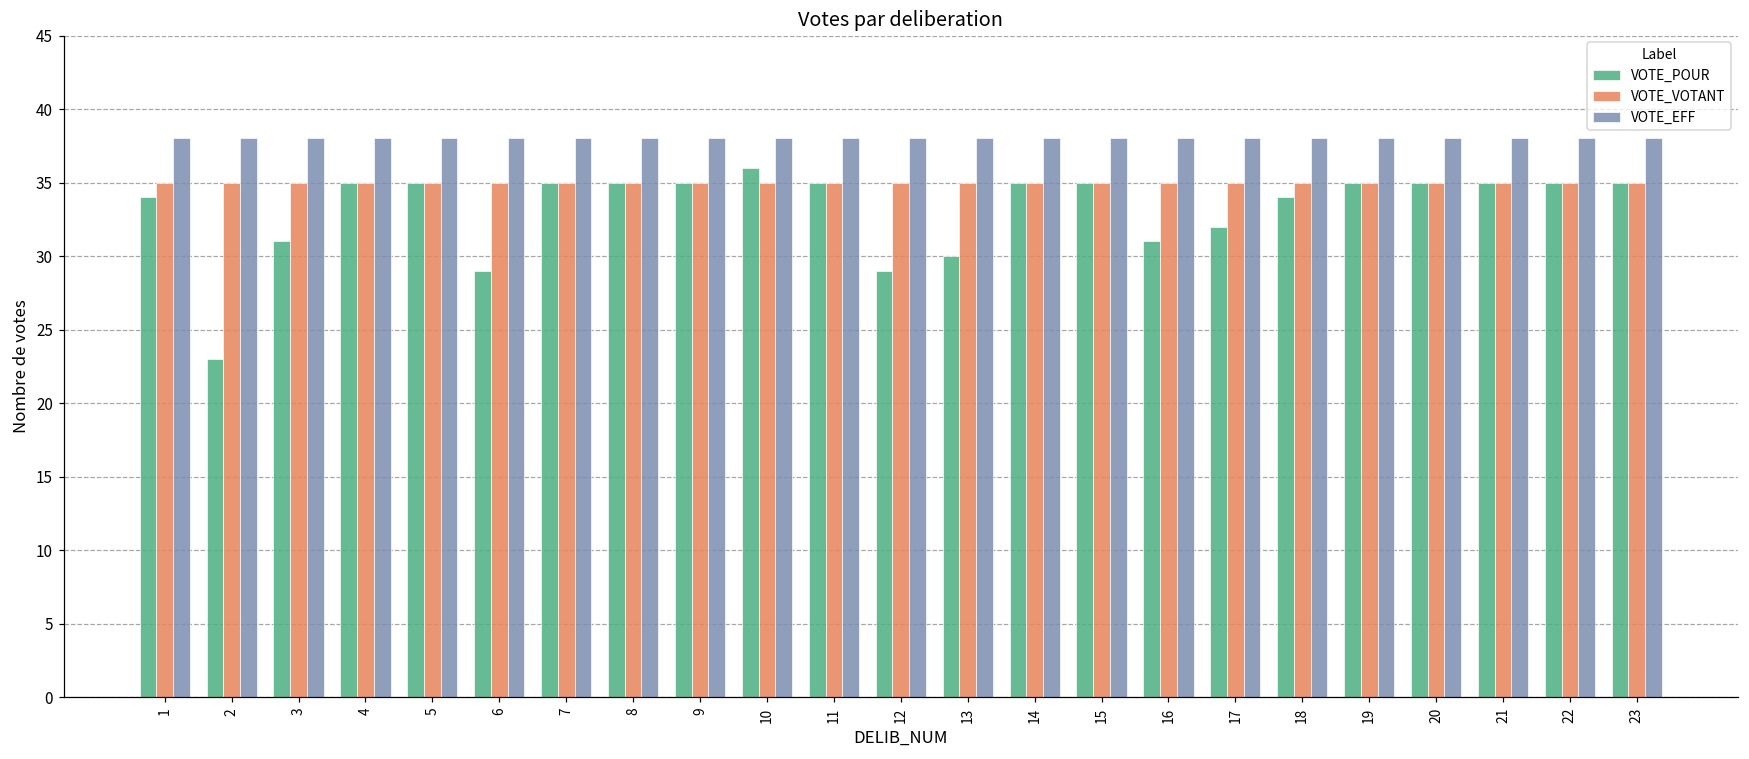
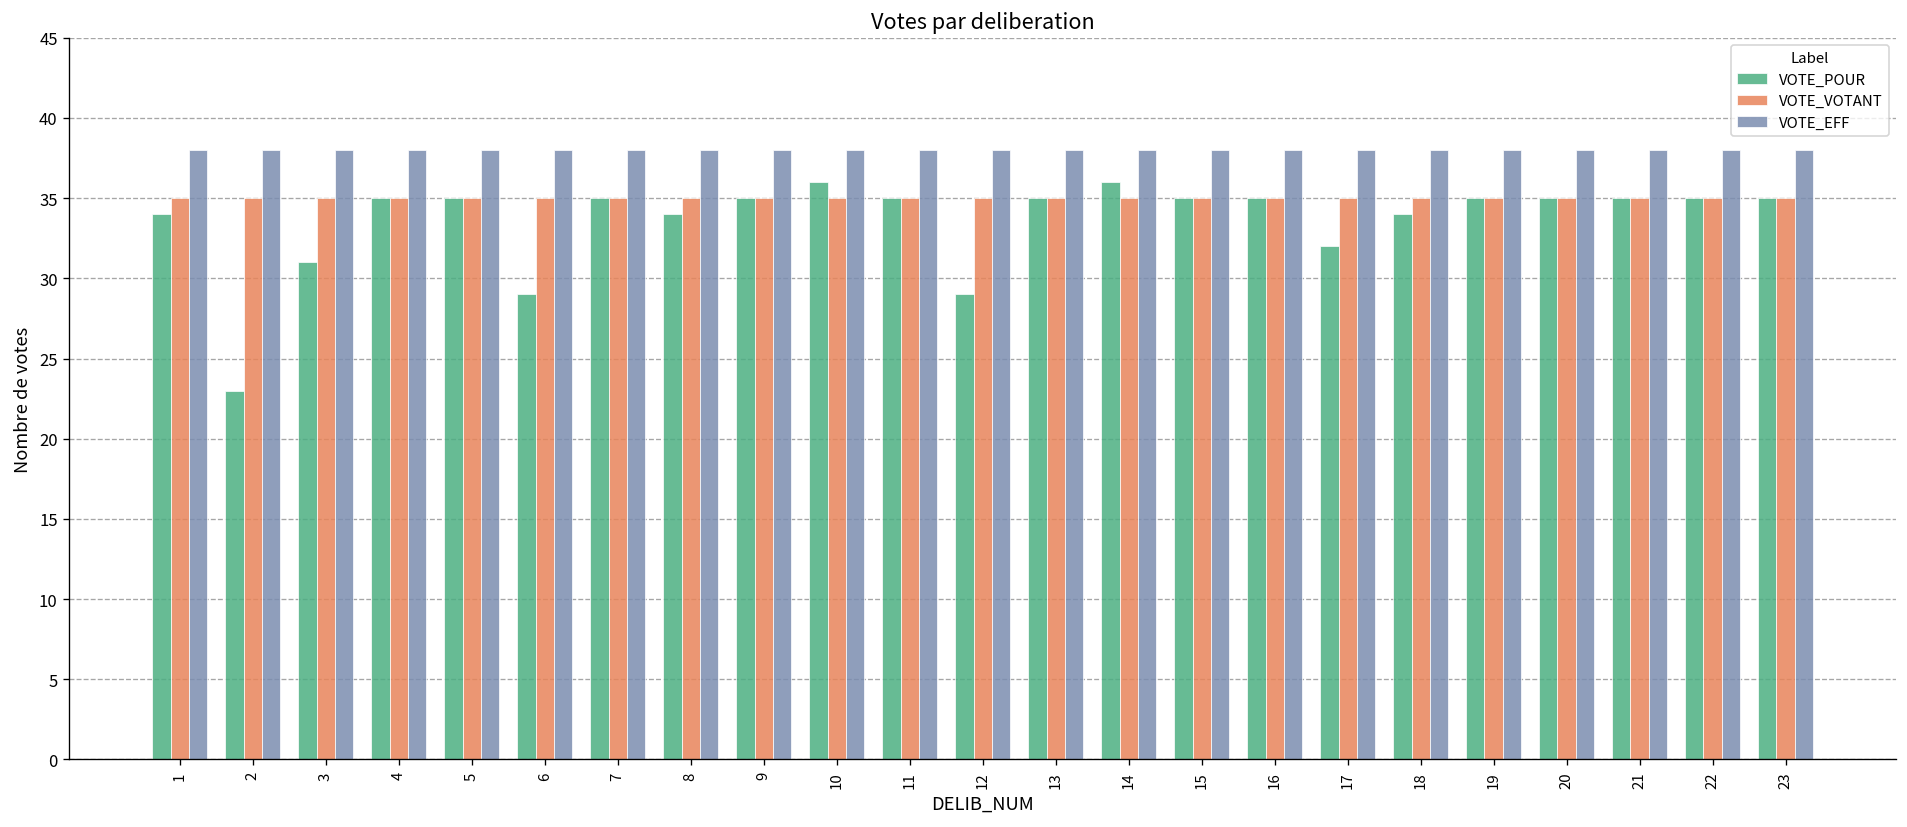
VOTE_POUR, 8: 35 -> 34
VOTE_POUR, 13: 30 -> 35
VOTE_POUR, 14: 35 -> 36
VOTE_POUR, 16: 31 -> 35
